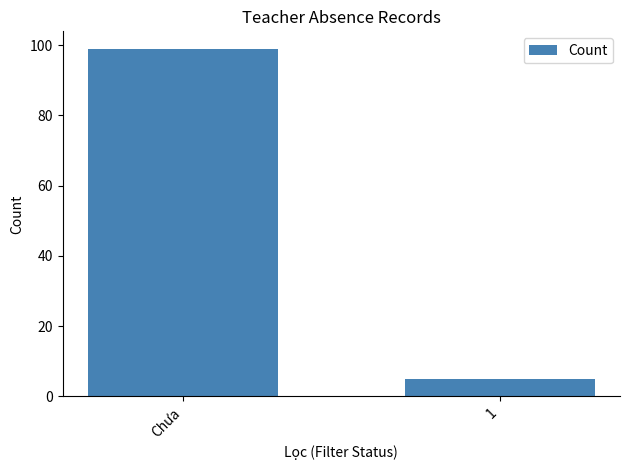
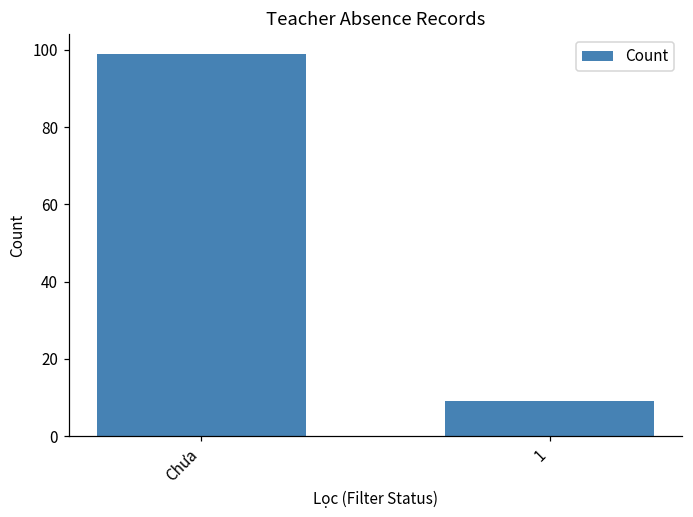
1: 5 -> 9
